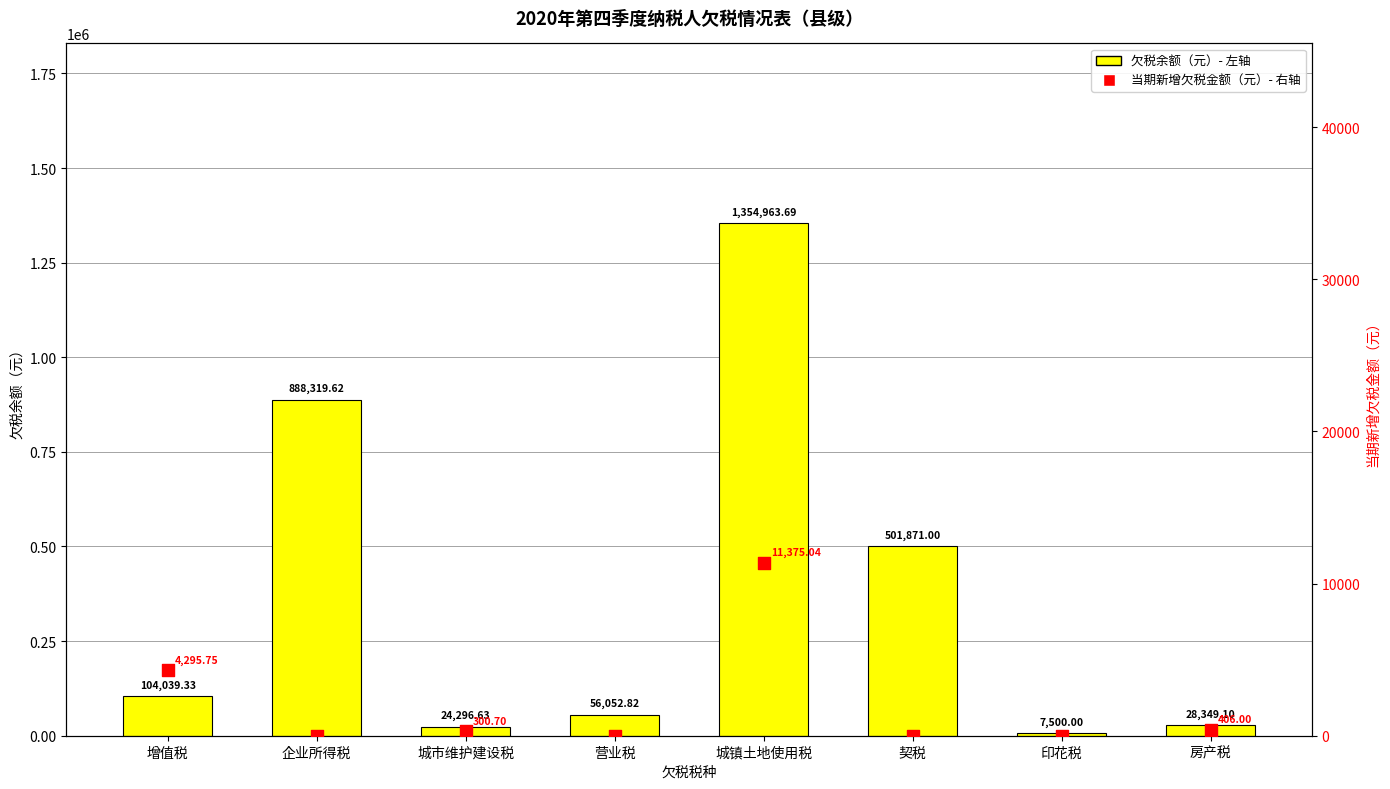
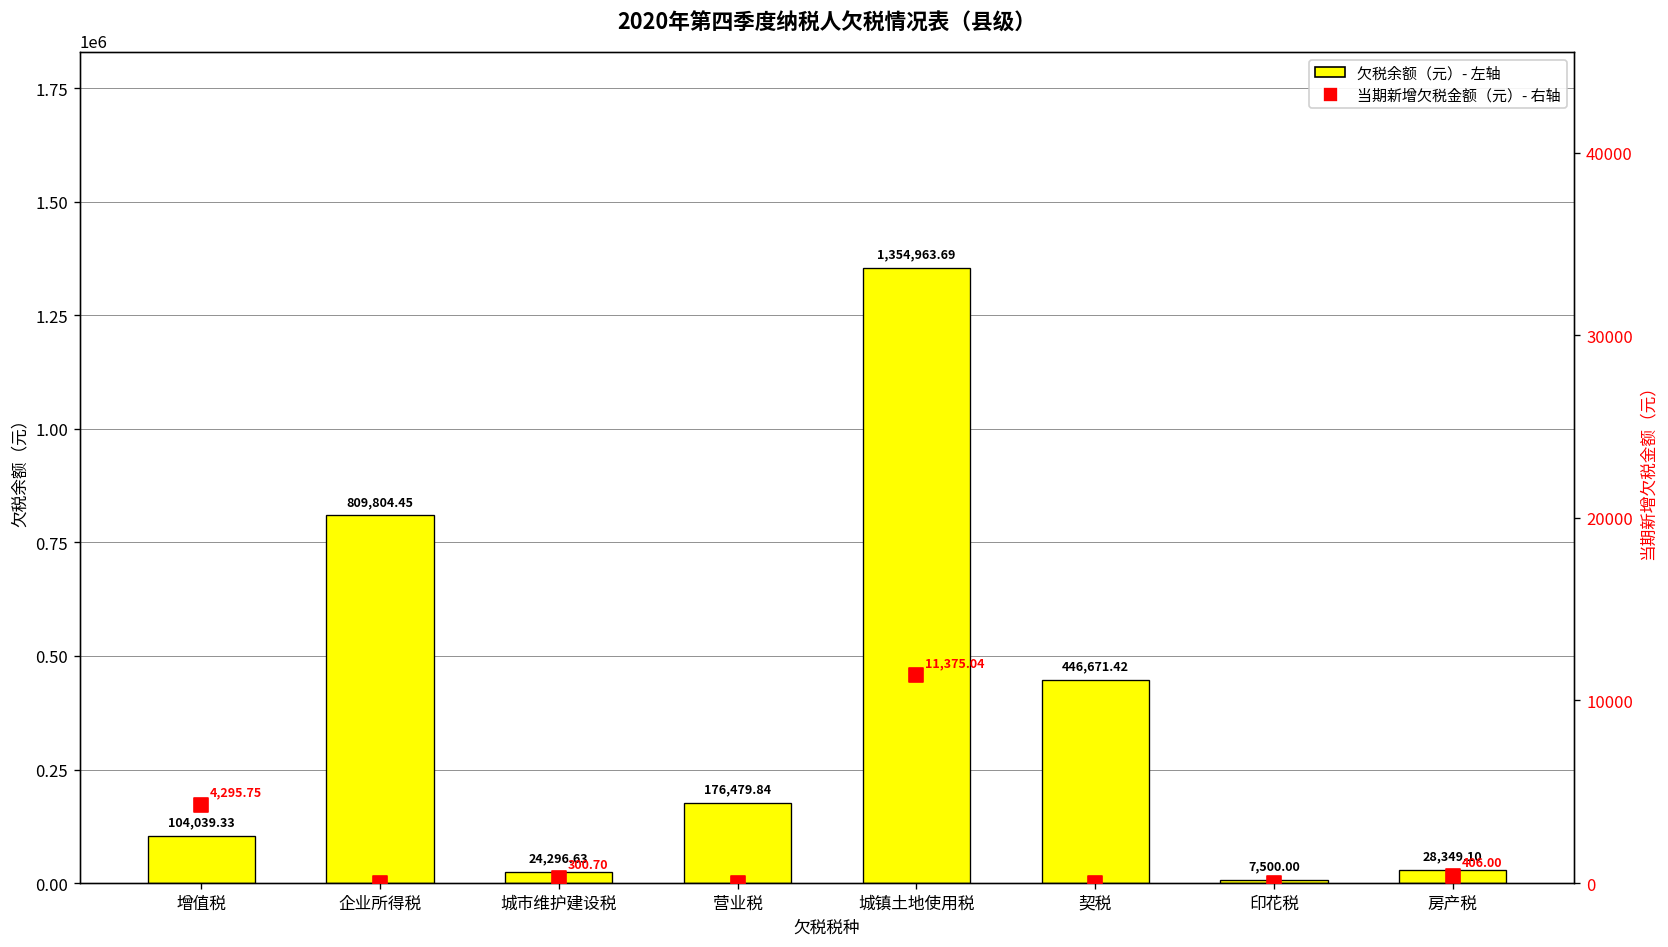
欠税余额（元）- 左轴, 企业所得税: 888,319.62 -> 809,804.45
欠税余额（元）- 左轴, 营业税: 56,052.82 -> 176,479.84
欠税余额（元）- 左轴, 契税: 501,871.00 -> 446,671.42
